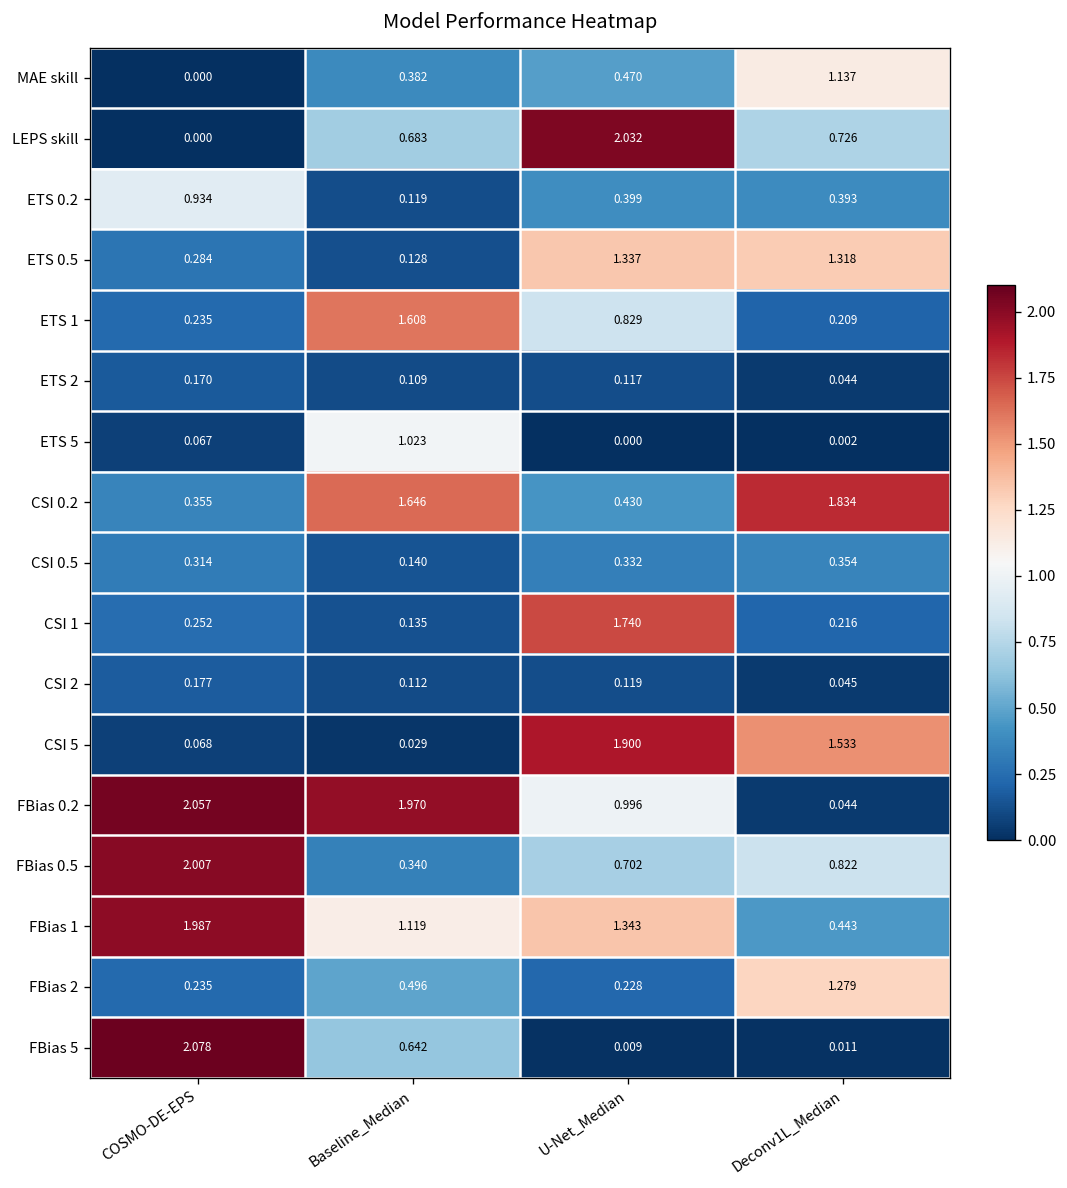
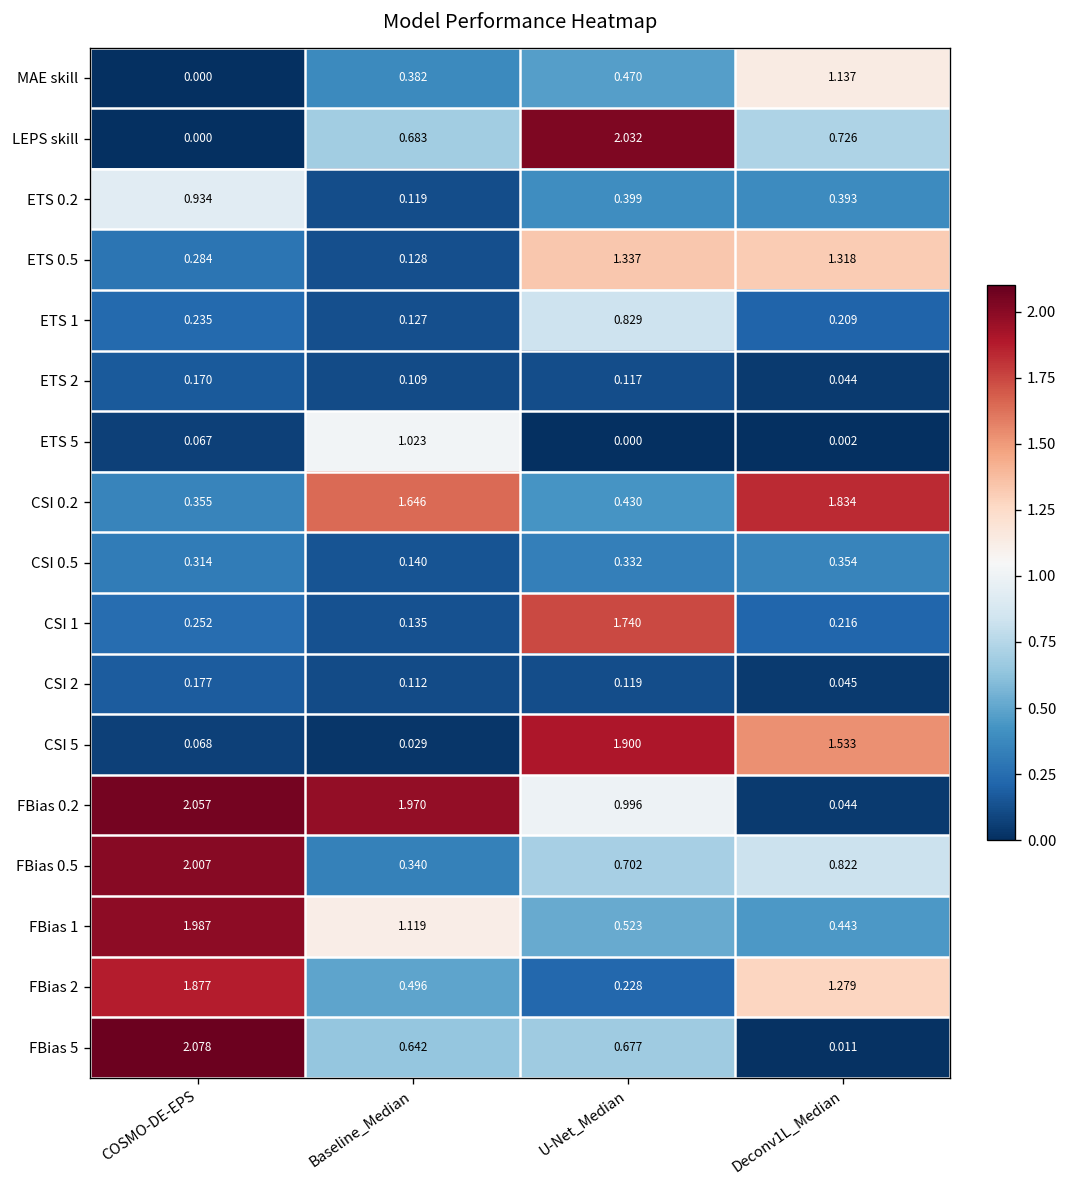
ETS 1, Baseline_Median: 1.608 -> 0.127
FBias 1, U-Net_Median: 1.343 -> 0.523
FBias 2, COSMO-DE-EPS: 0.235 -> 1.877
FBias 5, U-Net_Median: 0.009 -> 0.677
